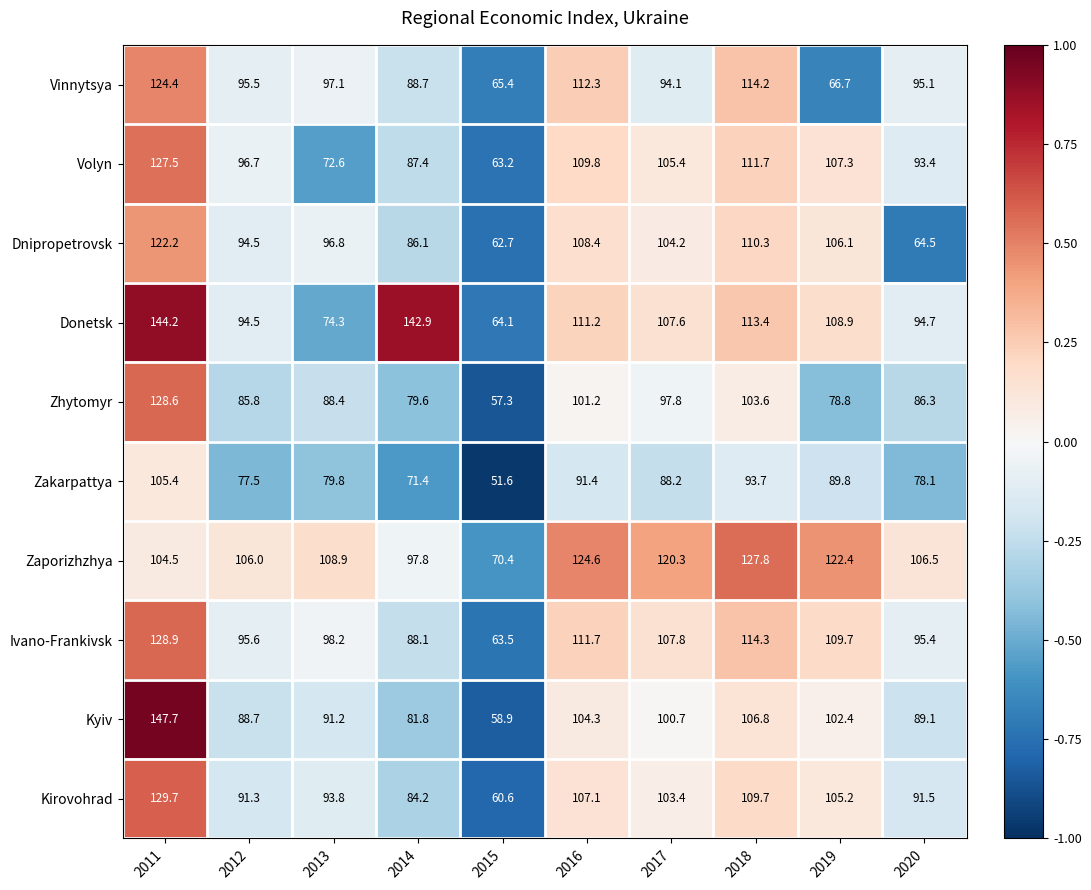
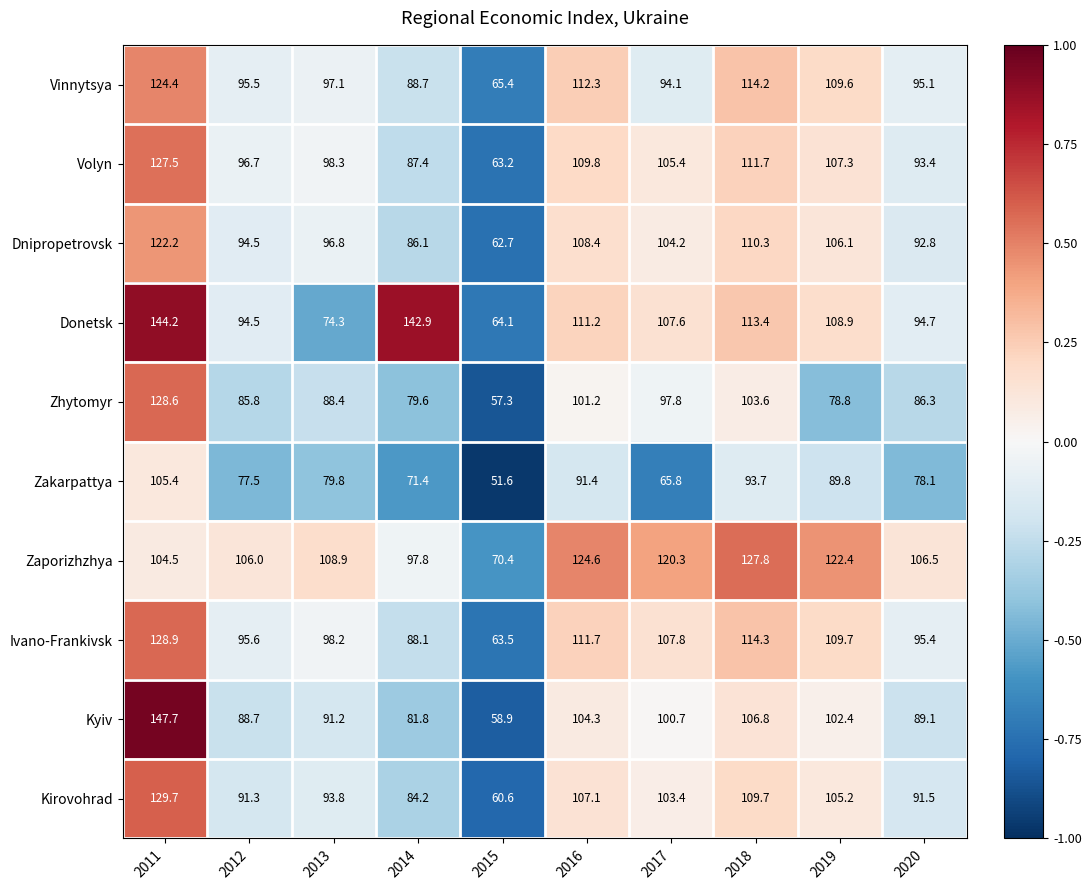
Vinnytsya, 2019: 66.7 -> 109.6
Volyn, 2013: 72.6 -> 98.3
Dnipropetrovsk, 2020: 64.5 -> 92.8
Zakarpattya, 2017: 88.2 -> 65.8
